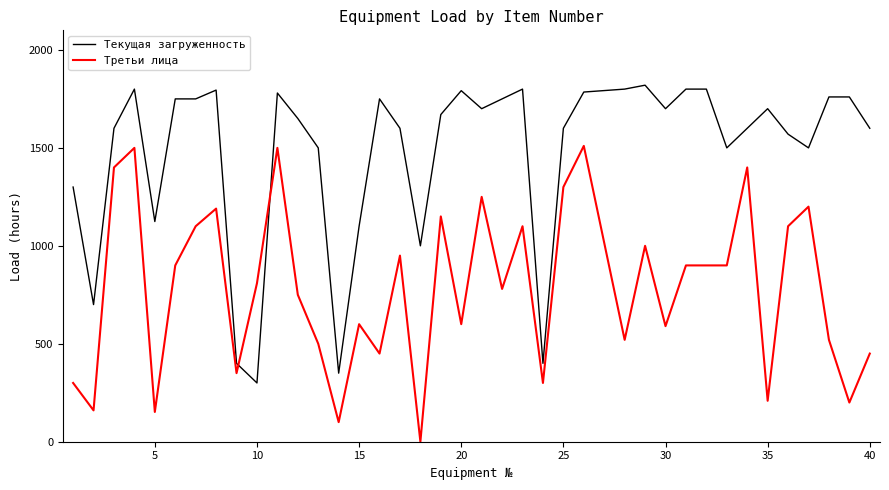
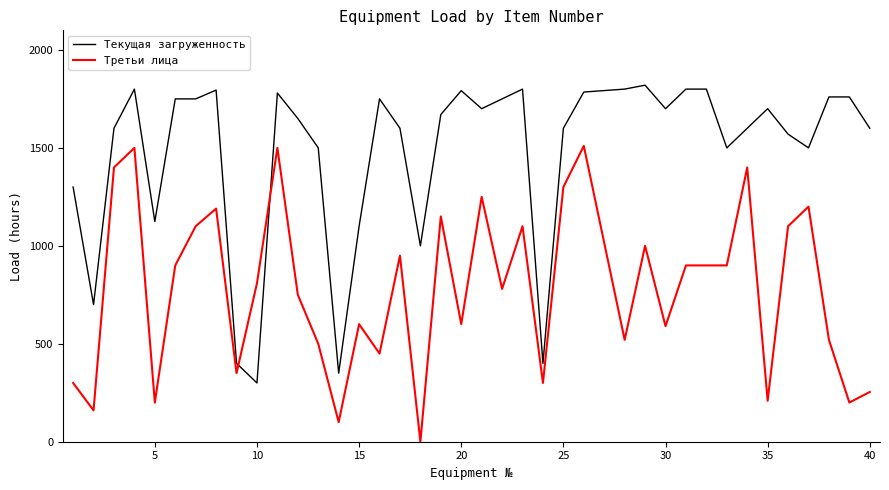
Третьи лица, 5: 150 -> 200
Третьи лица, 40: 450 -> 250
